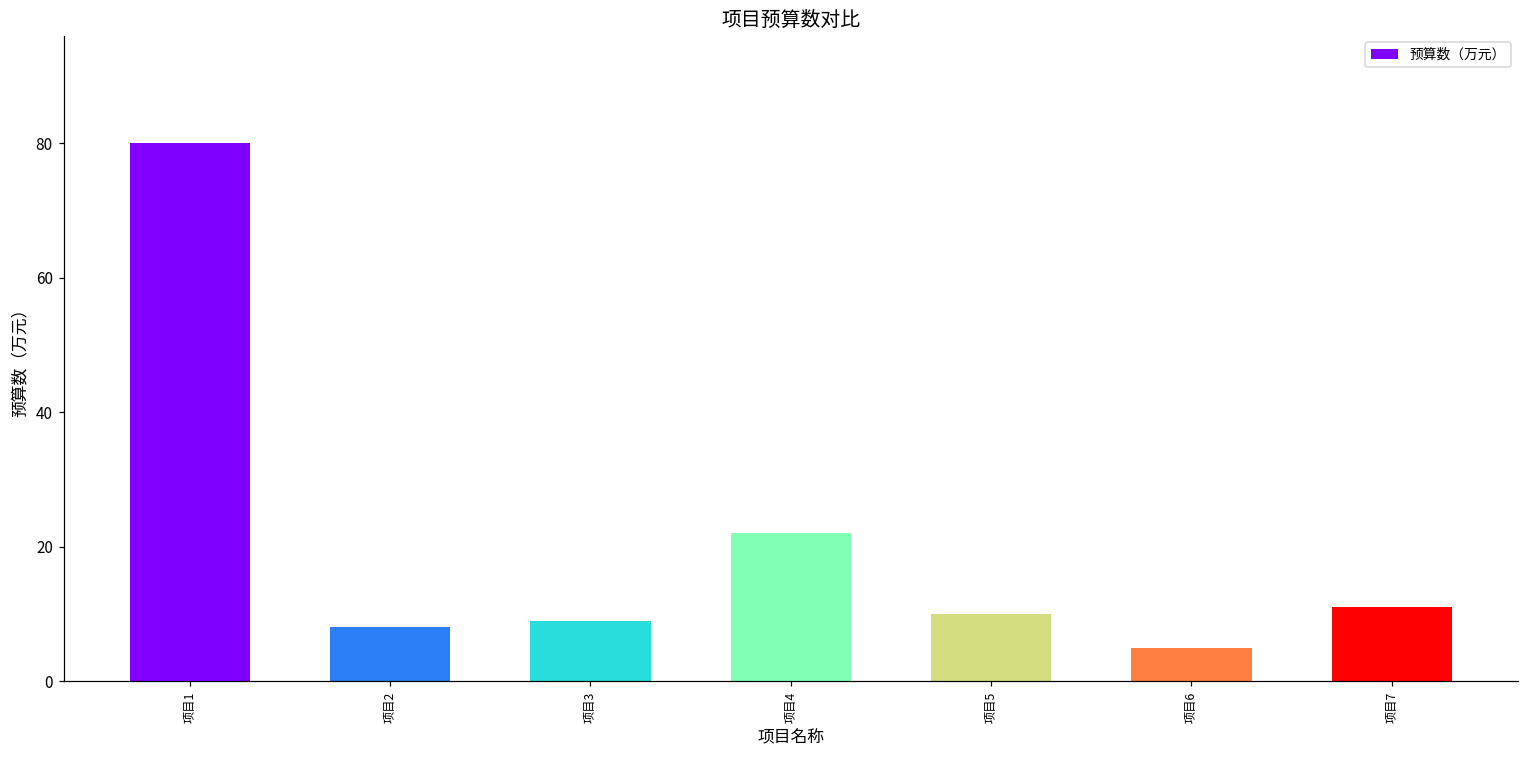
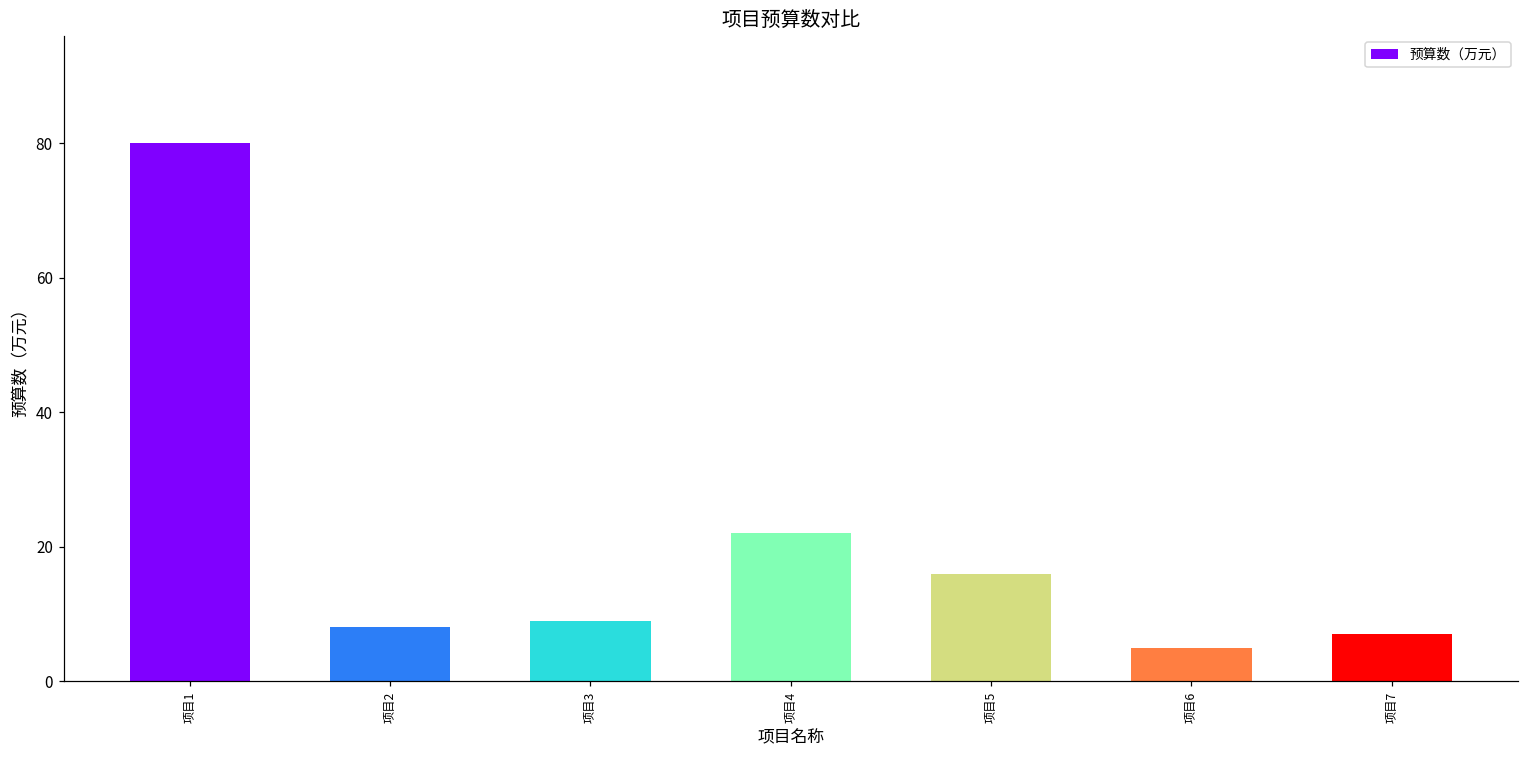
项目5: 10 -> 16
项目7: 11 -> 7
